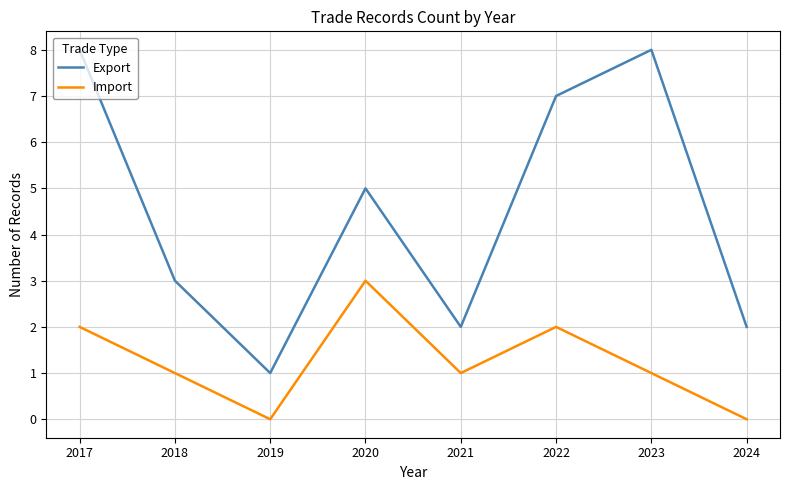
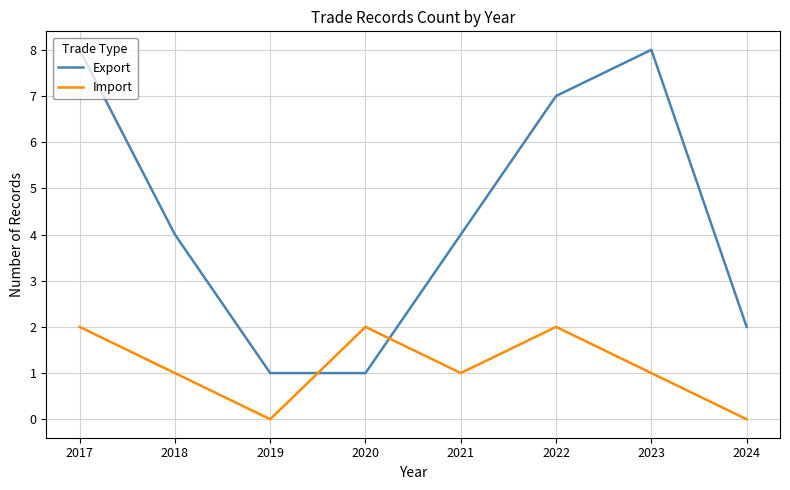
Export, 2018: 3 -> 4
Export, 2020: 5 -> 1
Import, 2020: 3 -> 2
Export, 2021: 2 -> 4
